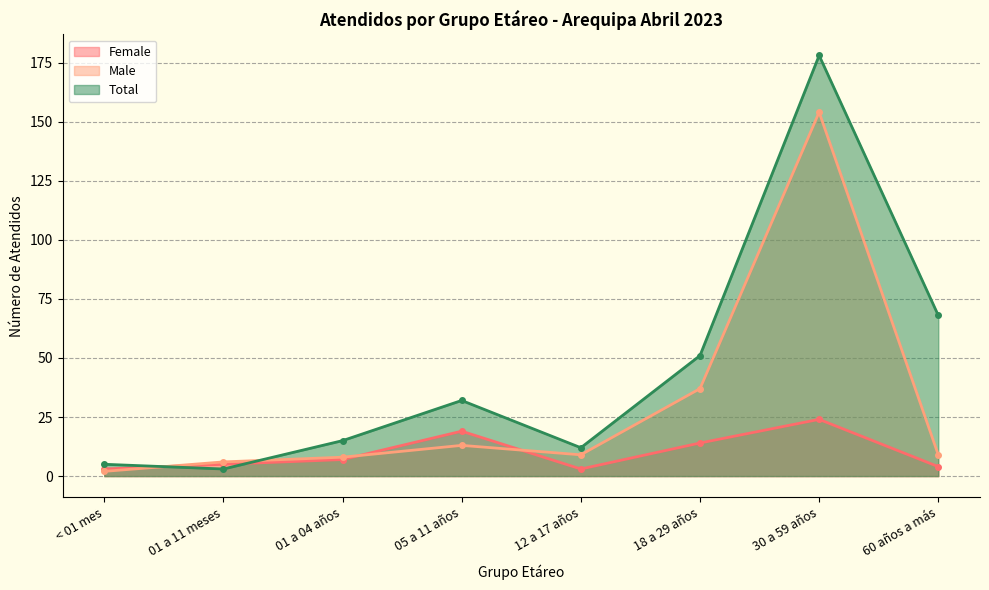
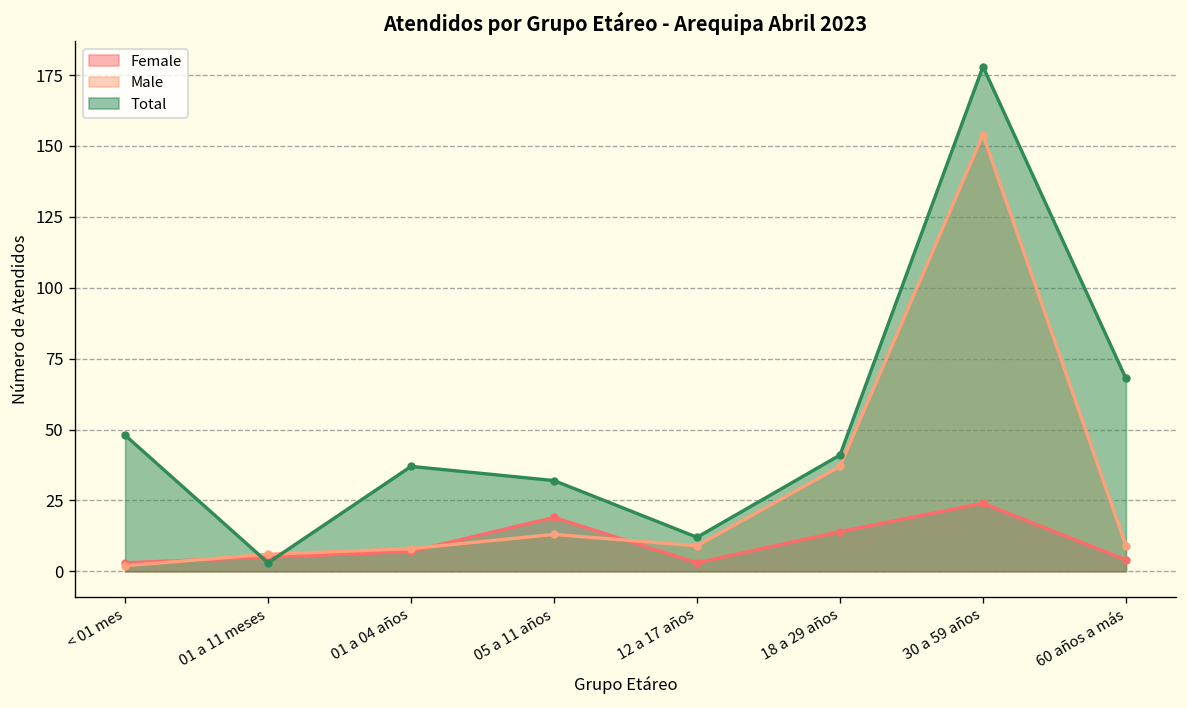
Total, < 01 mes: 5 -> 48
Total, 01 a 04 años: 15 -> 37
Total, 18 a 29 años: 51 -> 41
